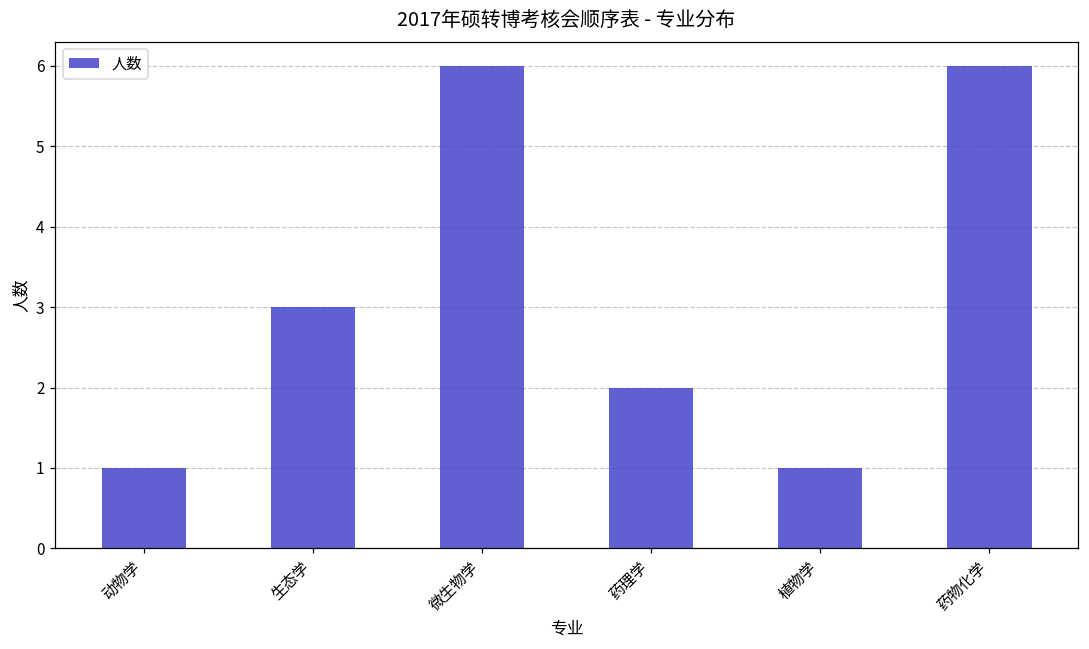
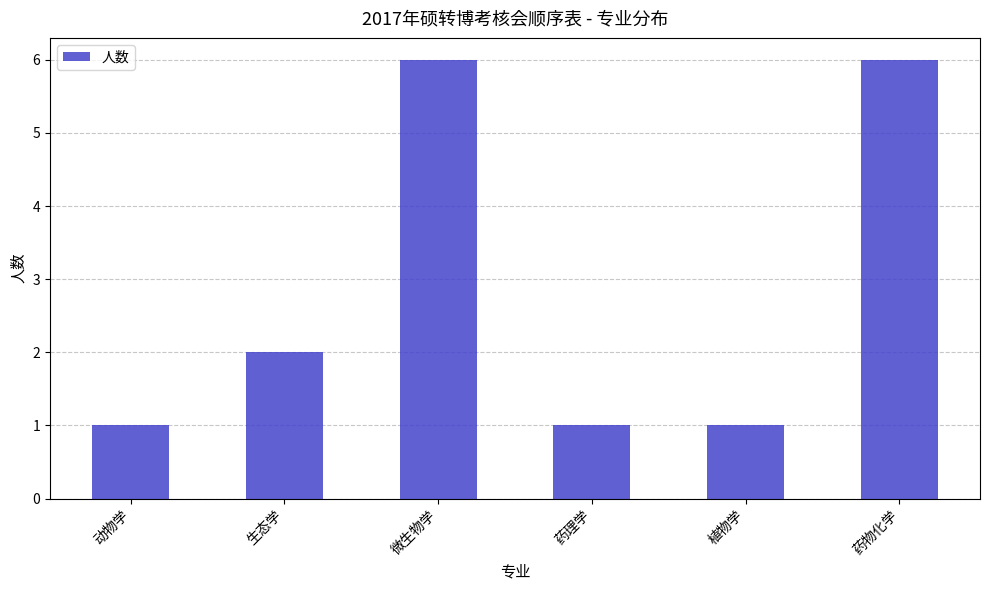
生态学: 3 -> 2
药理学: 2 -> 1
